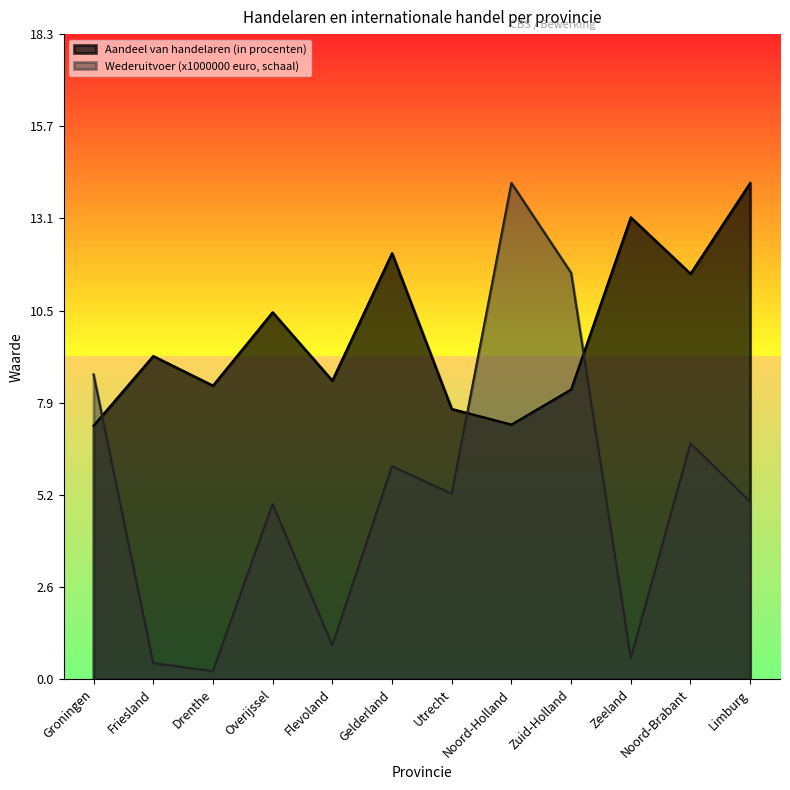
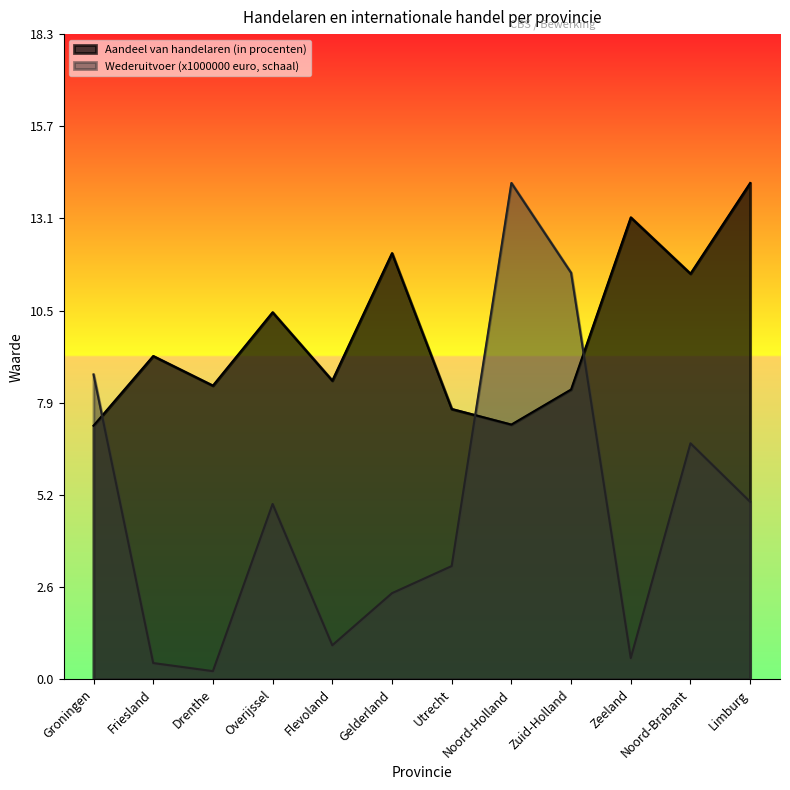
Wederuitvoer (x1000000 euro, schaal), Gelderland: 6.1 -> 2.4
Wederuitvoer (x1000000 euro, schaal), Utrecht: 5.3 -> 3.2
